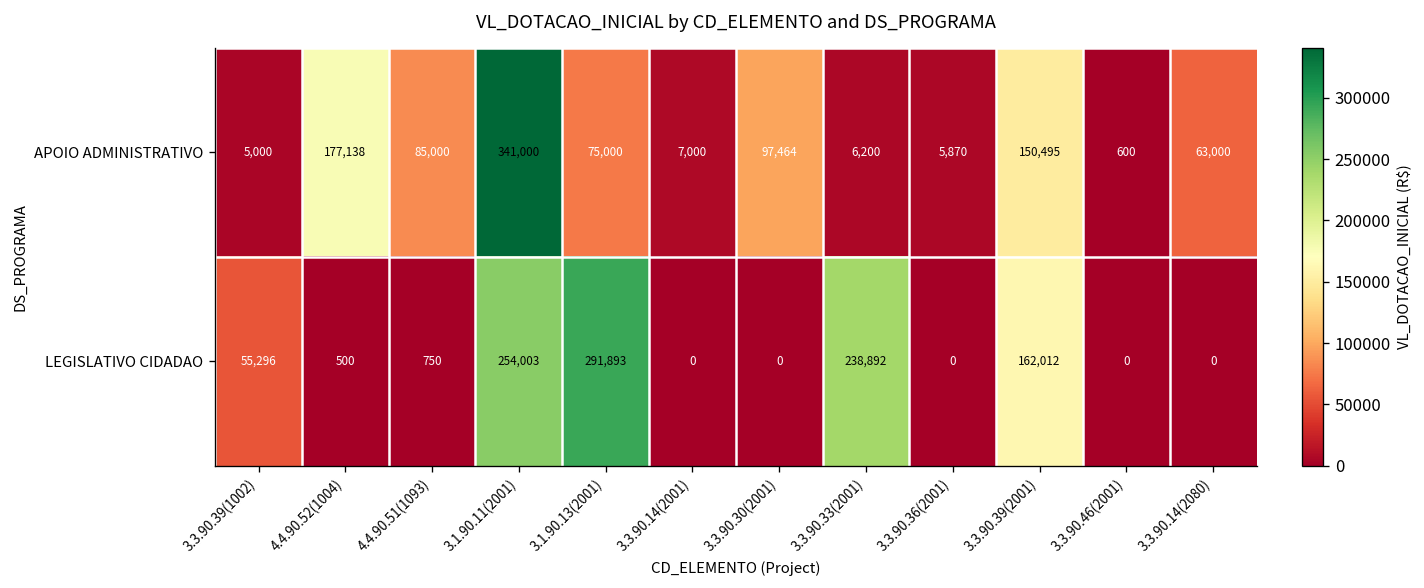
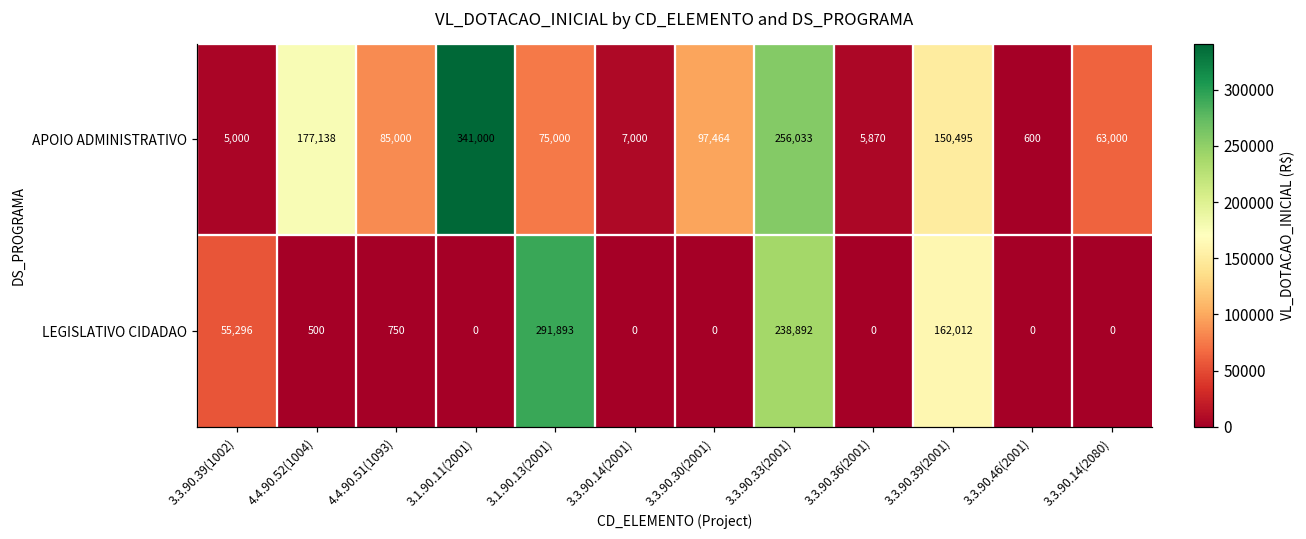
APOIO ADMINISTRATIVO, 3.3.90.33(2001): 6,200 -> 256,033
LEGISLATIVO CIDADAO, 3.1.90.11(2001): 254,003 -> 0
